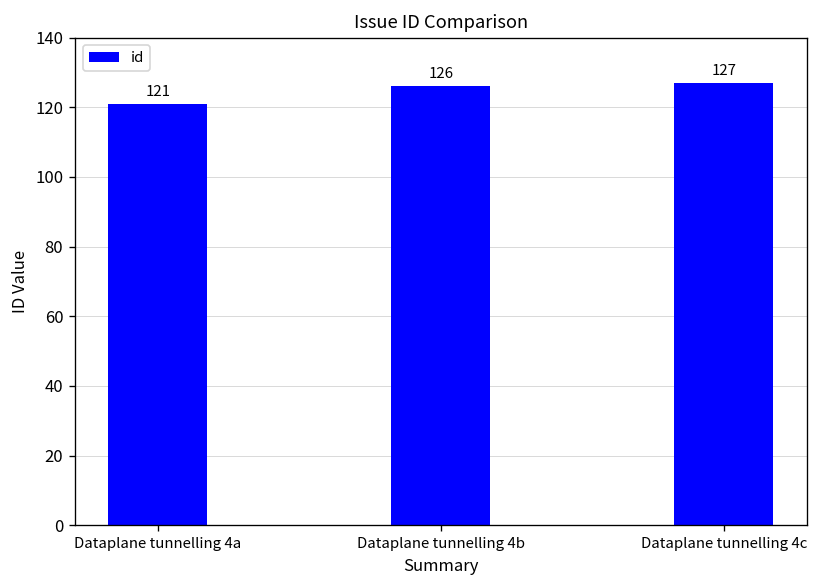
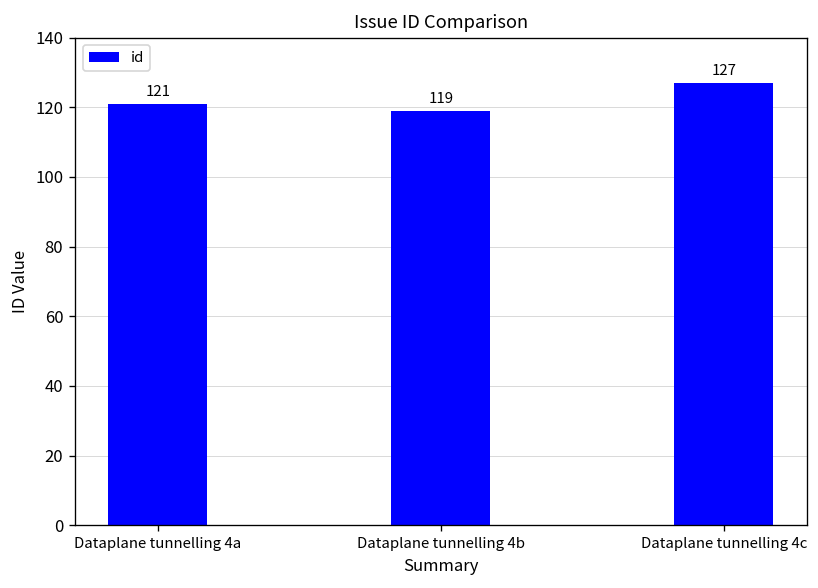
Dataplane tunnelling 4b: 126 -> 119
